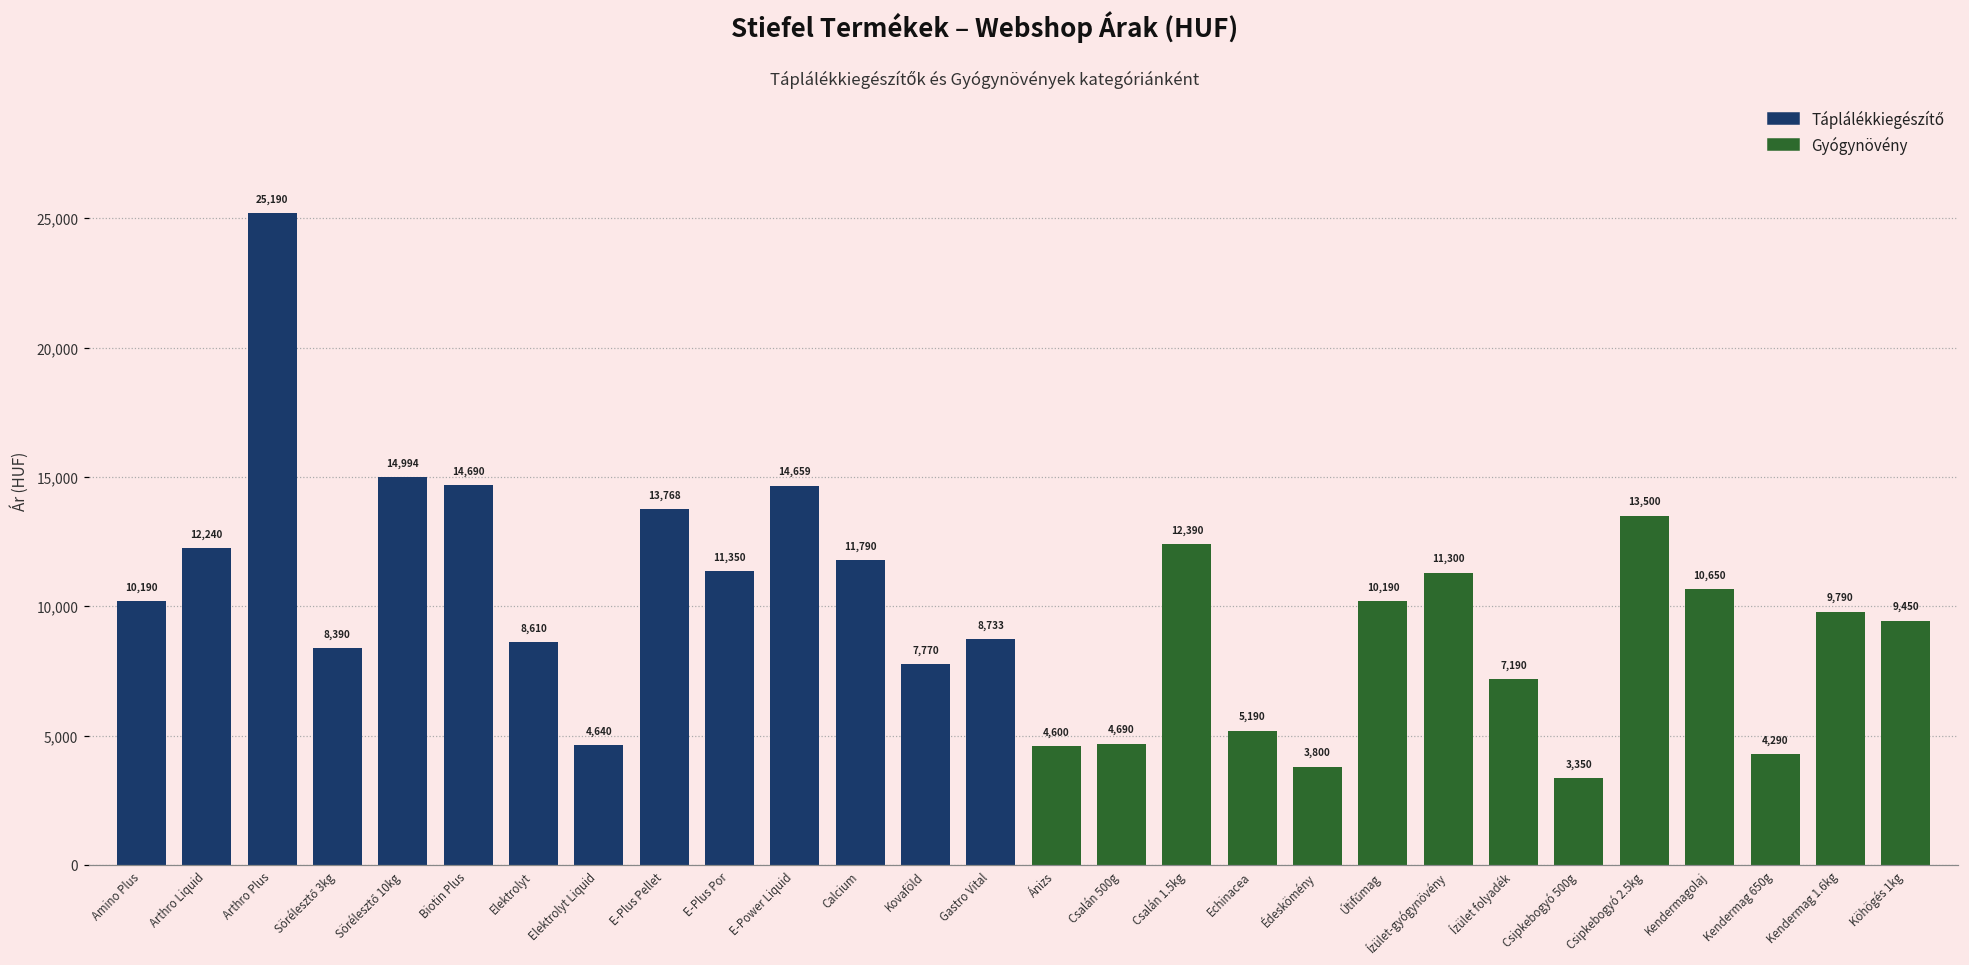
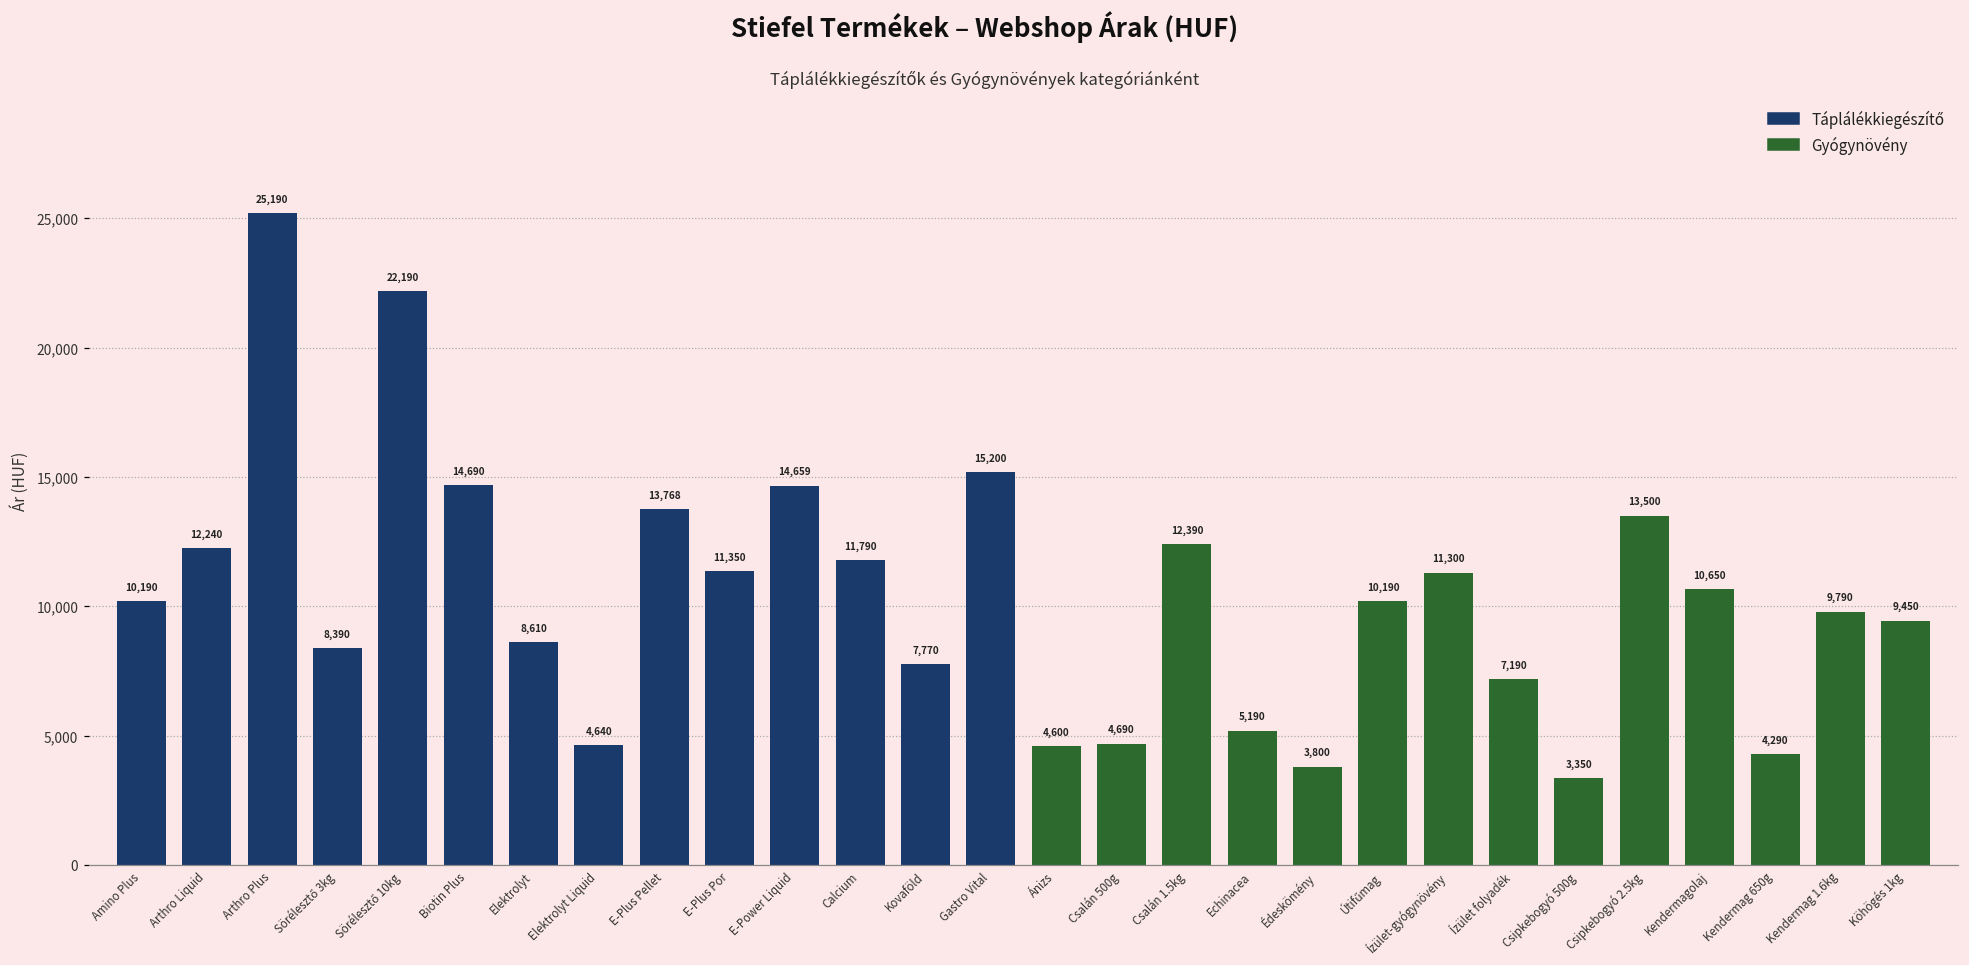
Táplálékkiegészítő, Sörélesztő 10kg: 14,994 -> 22,190
Táplálékkiegészítő, Gastro Vital: 8,733 -> 15,200
